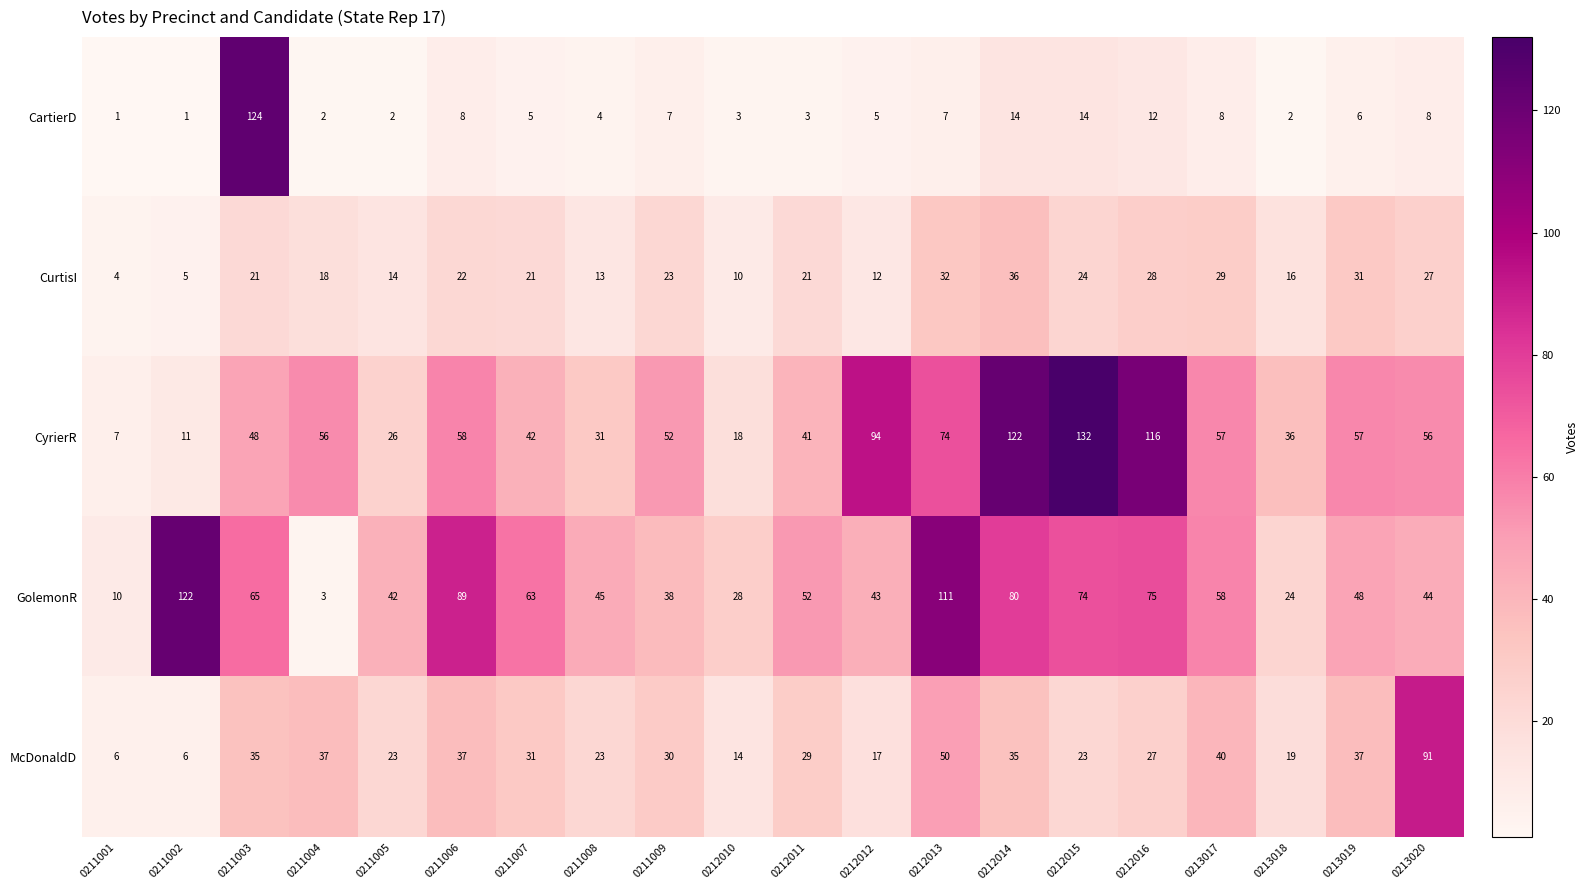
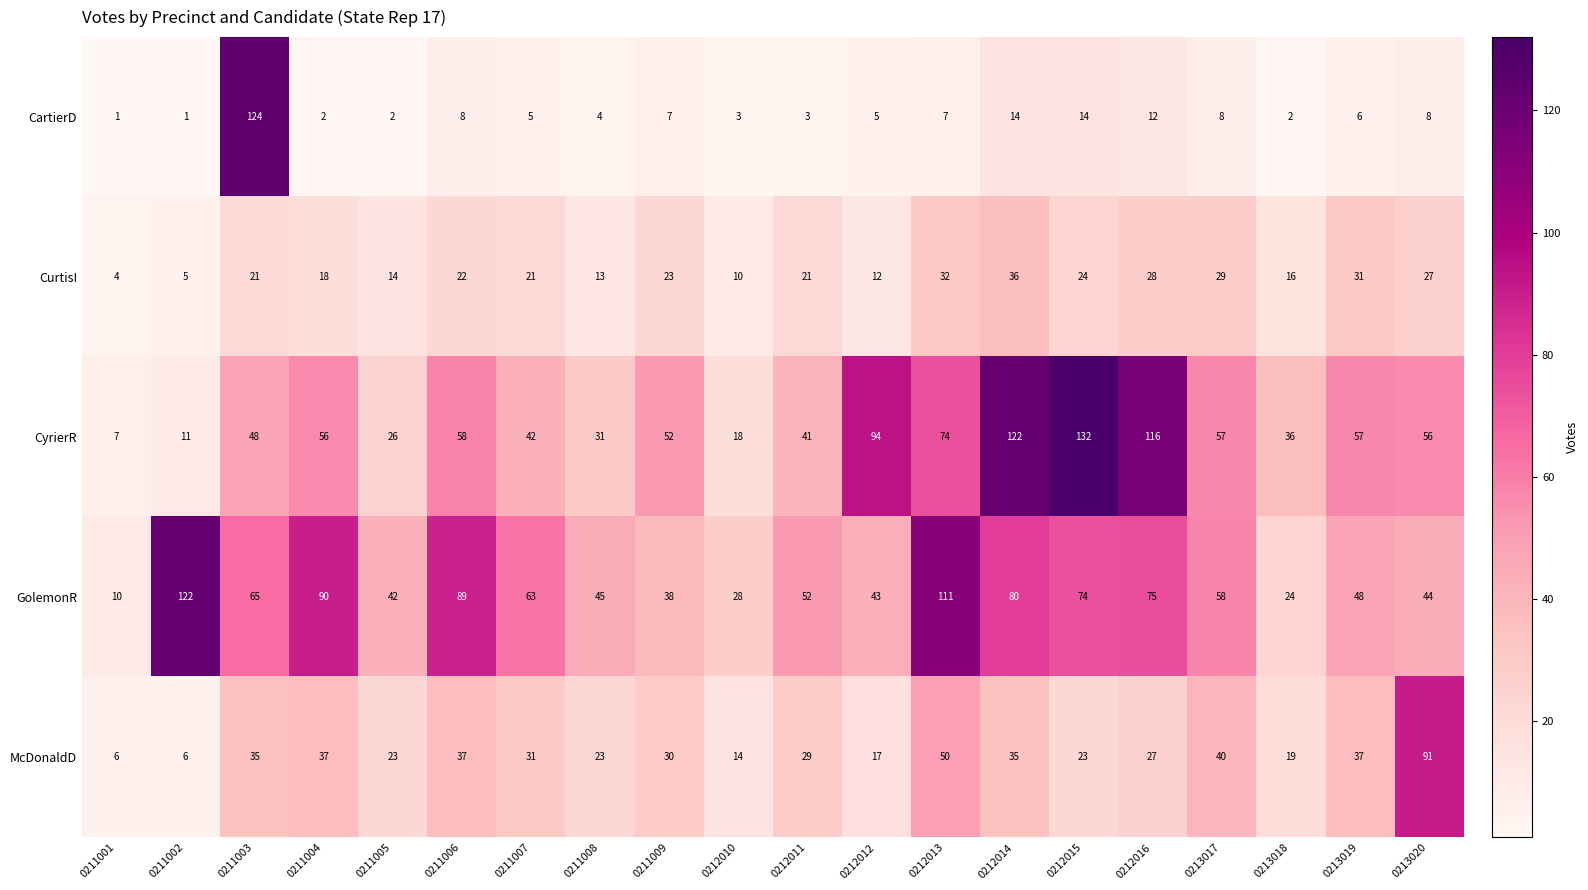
GolemonR, 0211004: 3 -> 90
